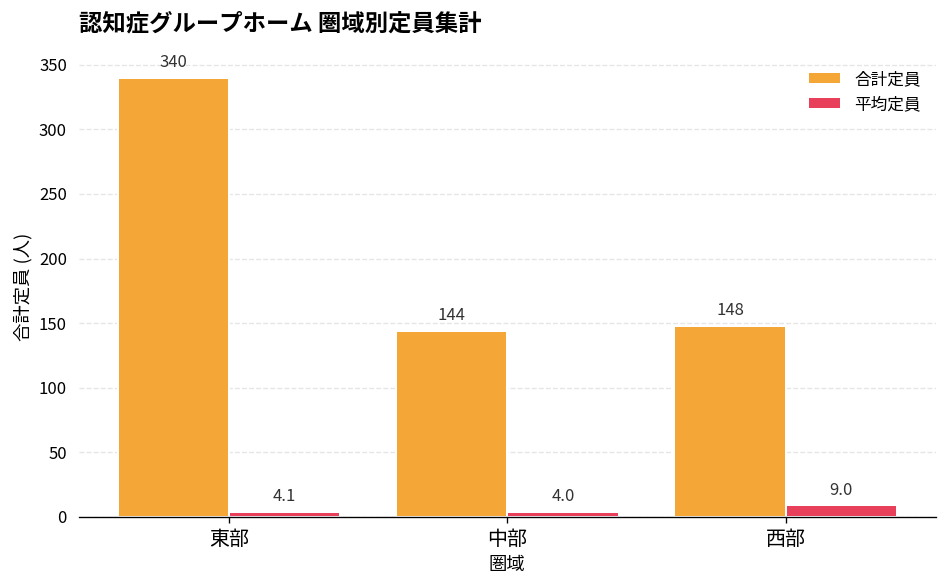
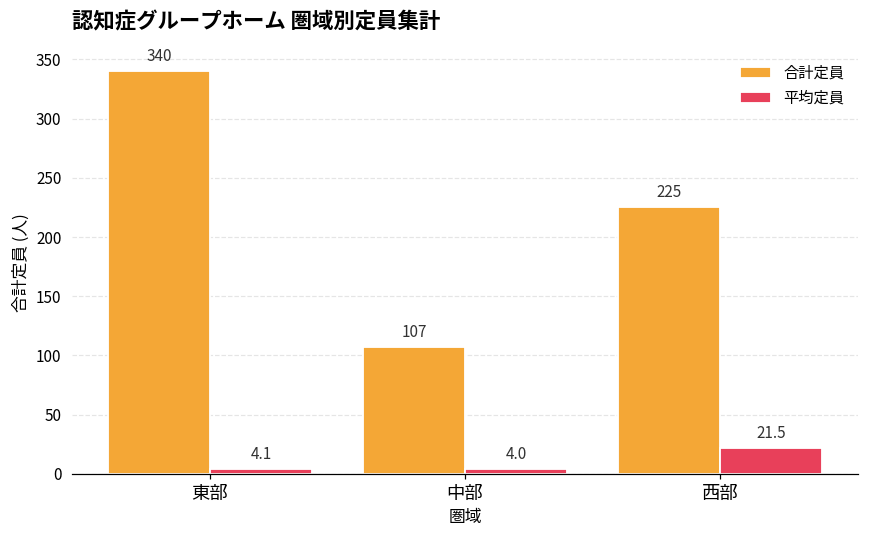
合計定員, 中部: 144 -> 107
合計定員, 西部: 148 -> 225
平均定員, 西部: 9.0 -> 21.5
